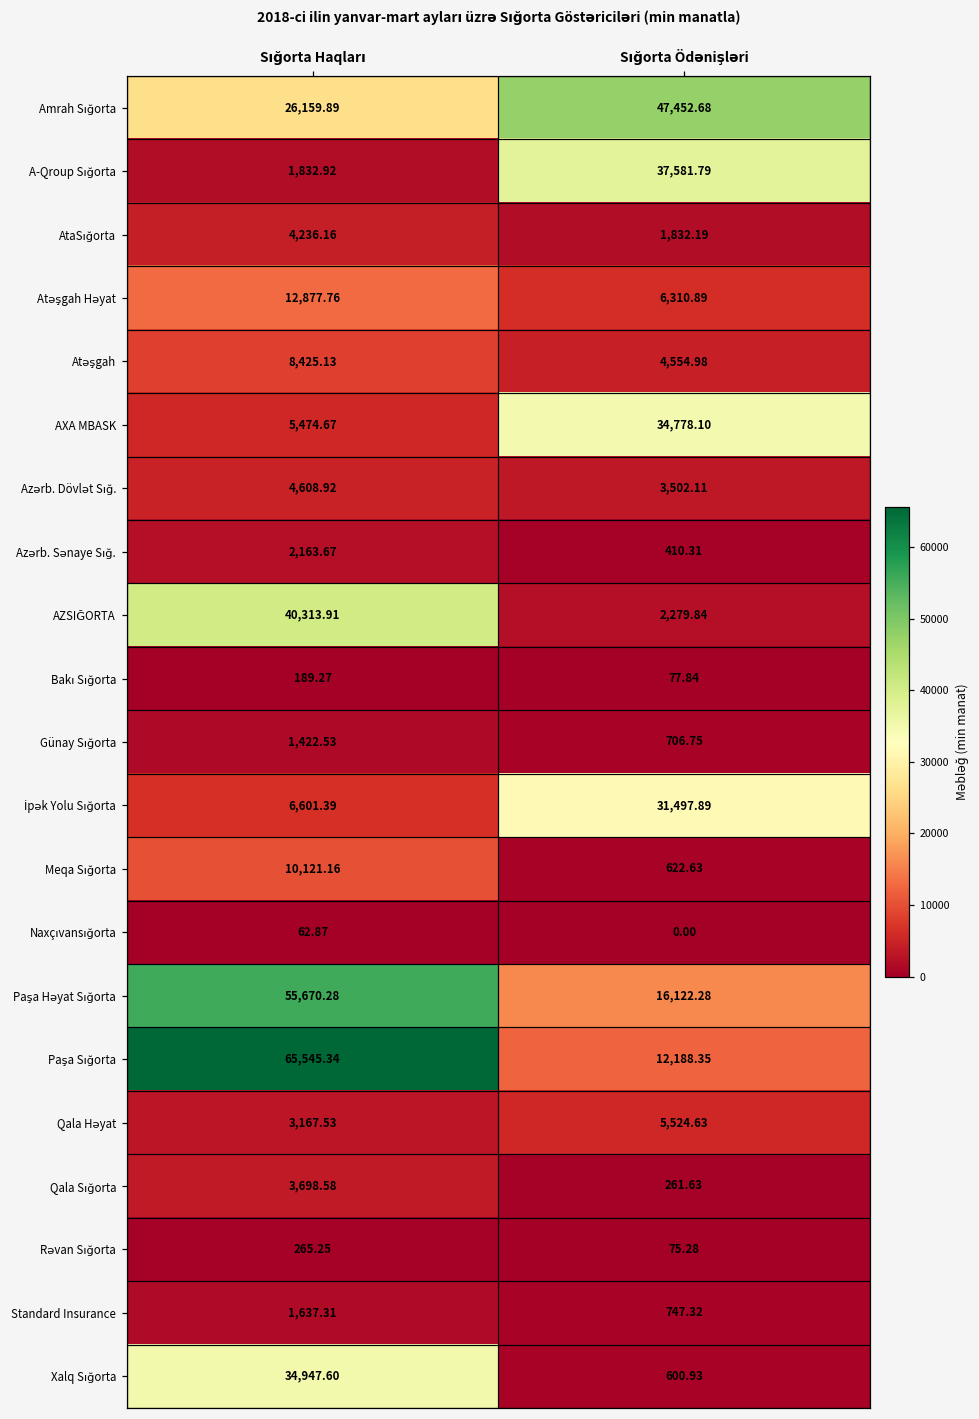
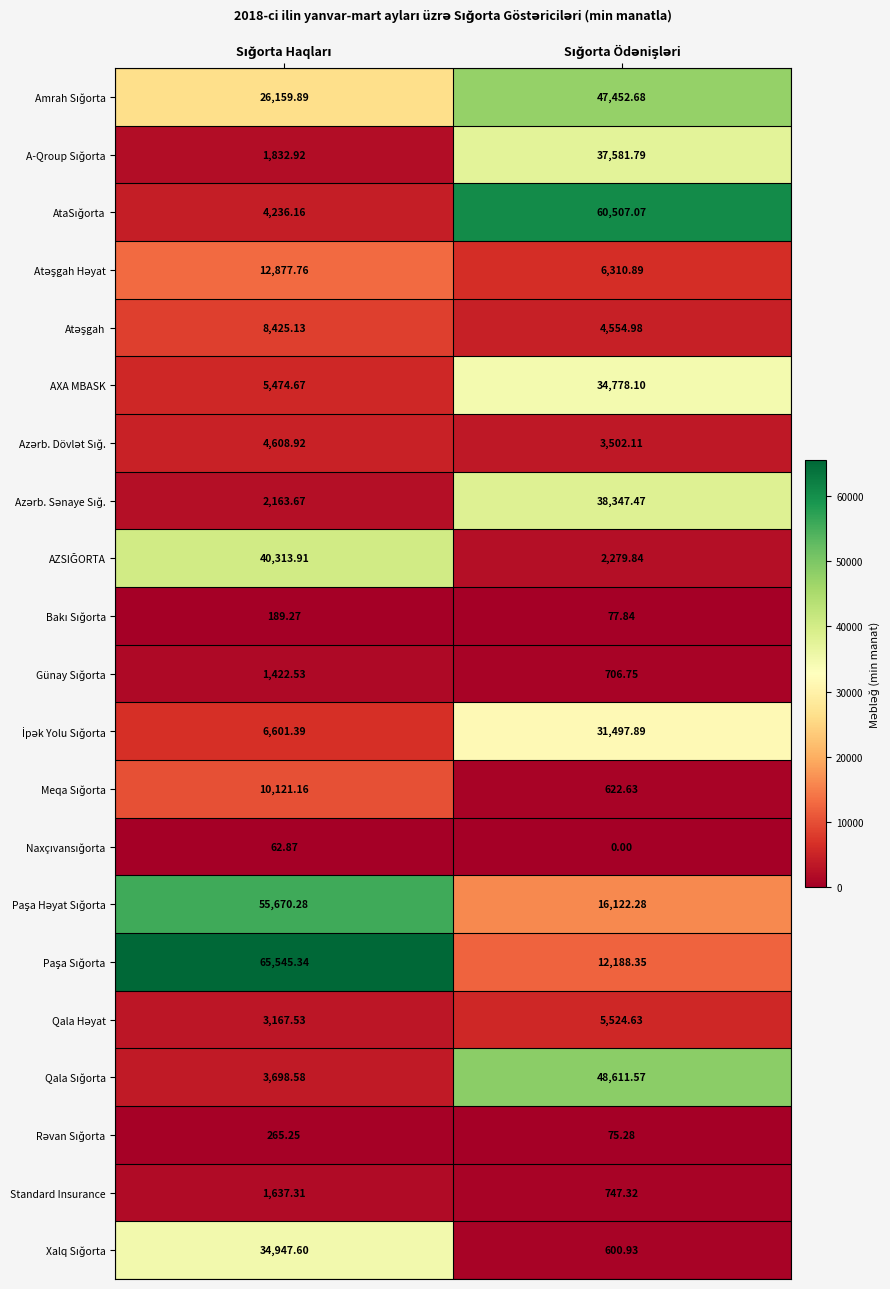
AtaSığorta, Sığorta Ödənişləri: 1,832.19 -> 60,507.07
Azərb. Sənaye Sığ., Sığorta Ödənişləri: 410.31 -> 38,347.47
Qala Sığorta, Sığorta Ödənişləri: 261.63 -> 48,611.57
